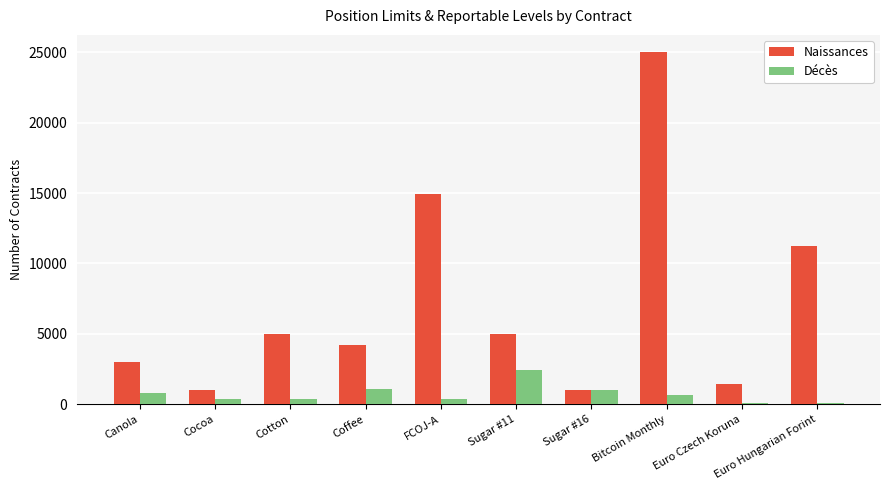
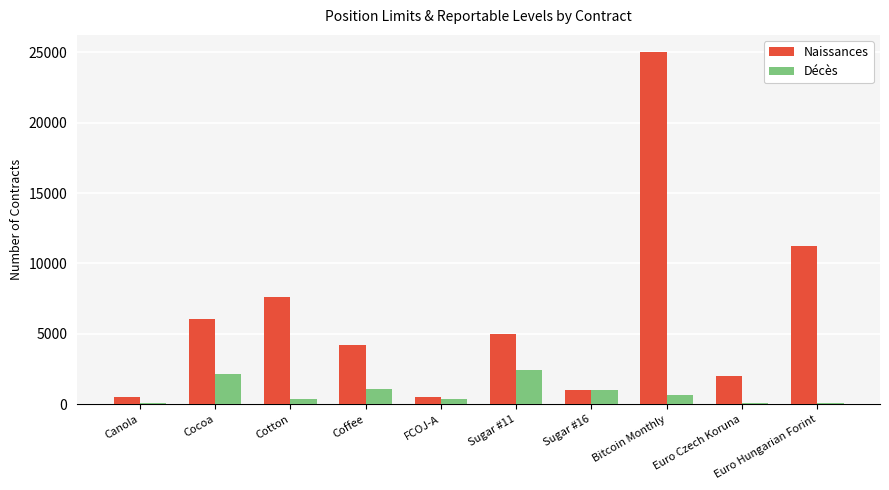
Naissances, Canola: 3000 -> 500
Décès, Canola: 800 -> 100
Naissances, Cocoa: 1000 -> 6100
Décès, Cocoa: 400 -> 2100
Naissances, Cotton: 5000 -> 7600
Naissances, FCOJ-A: 15000 -> 500
Naissances, Euro Czech Koruna: 1400 -> 2000
